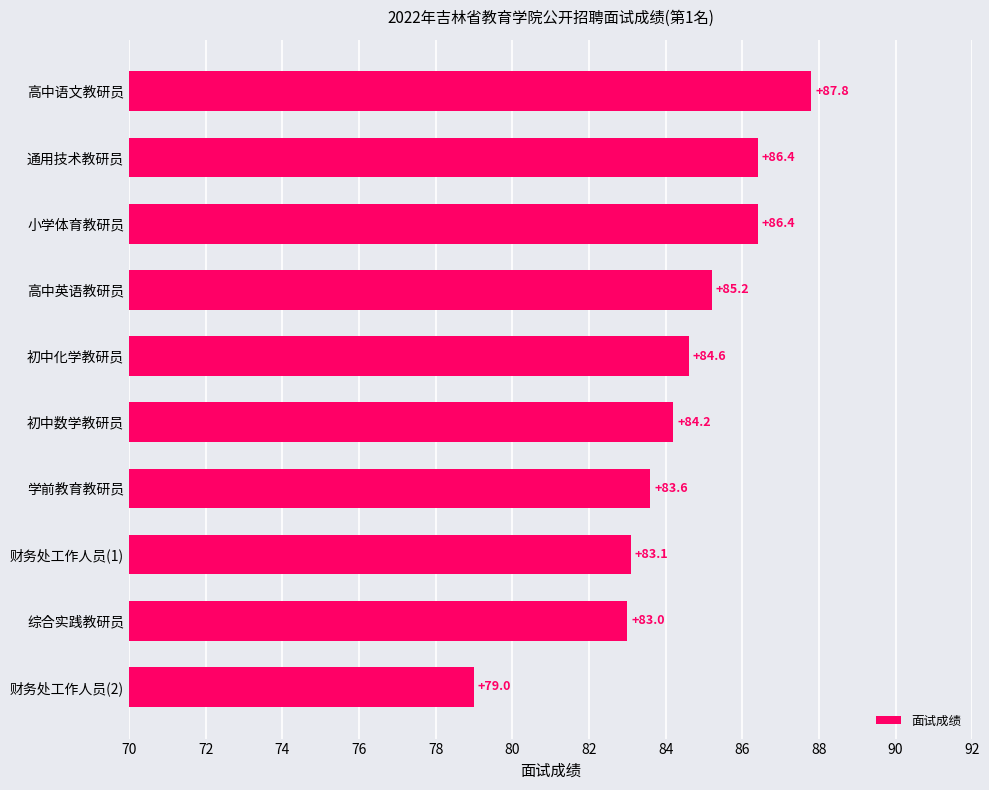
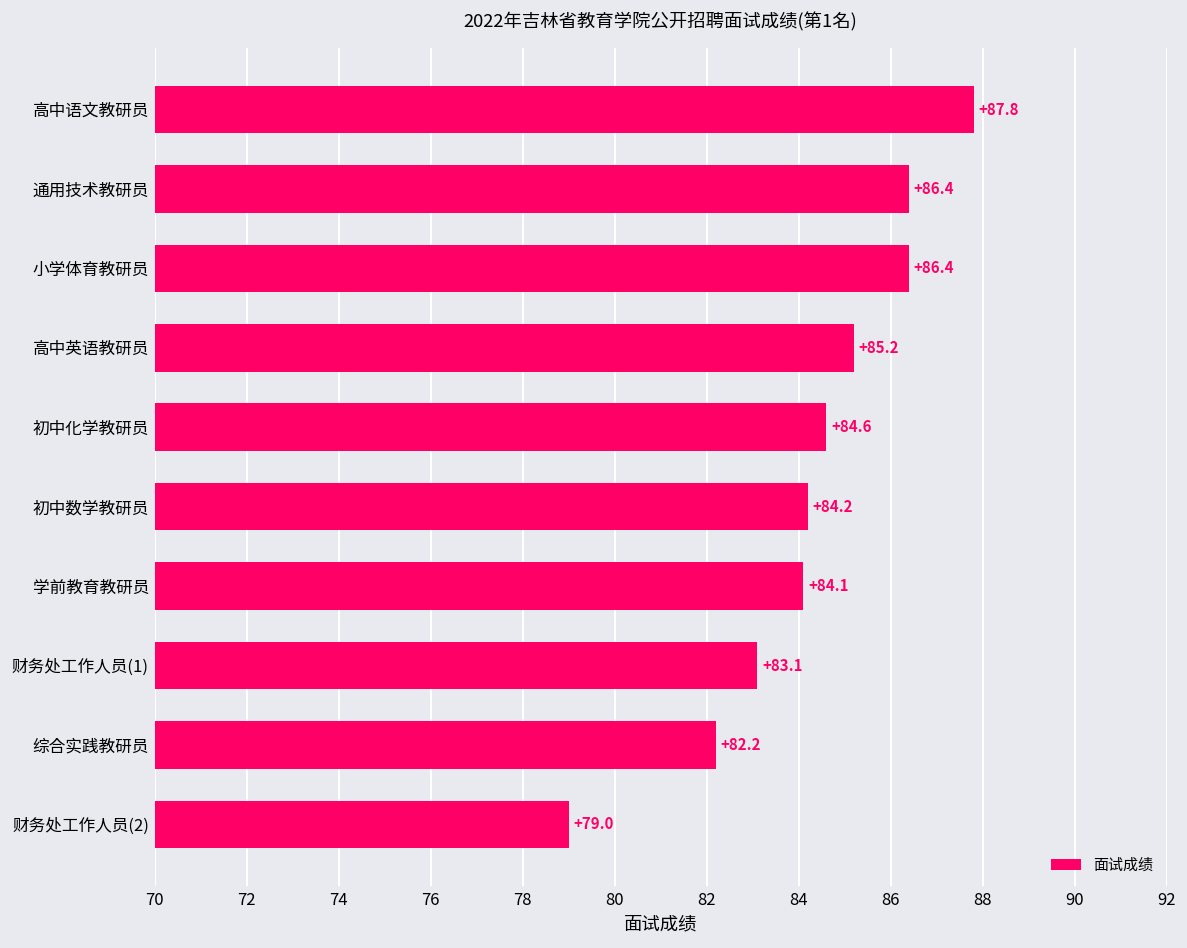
学前教育教研员: +83.6 -> +84.1
综合实践教研员: +83.0 -> +82.2
